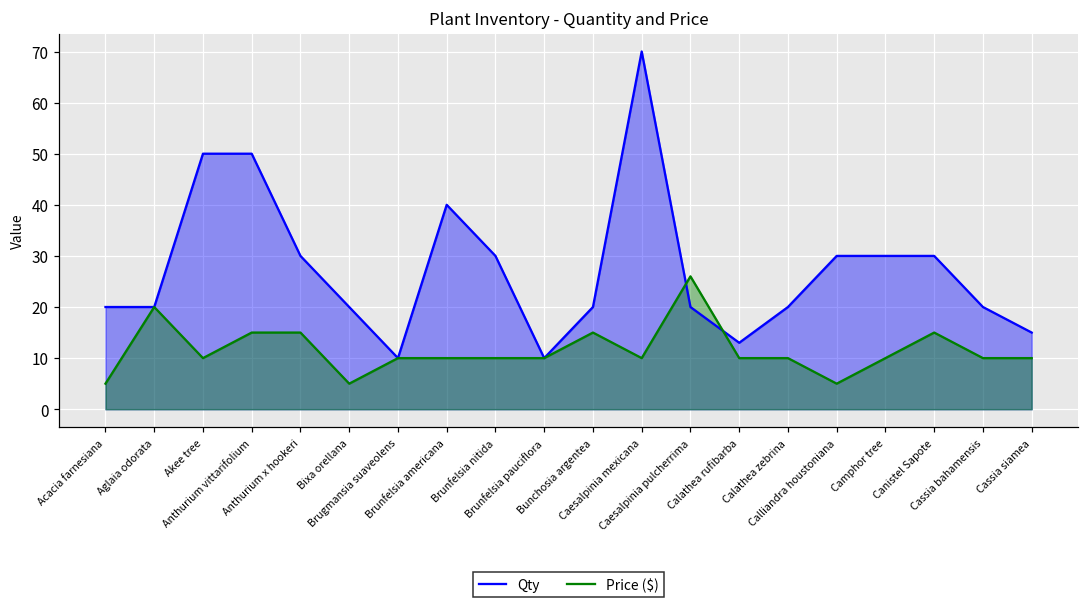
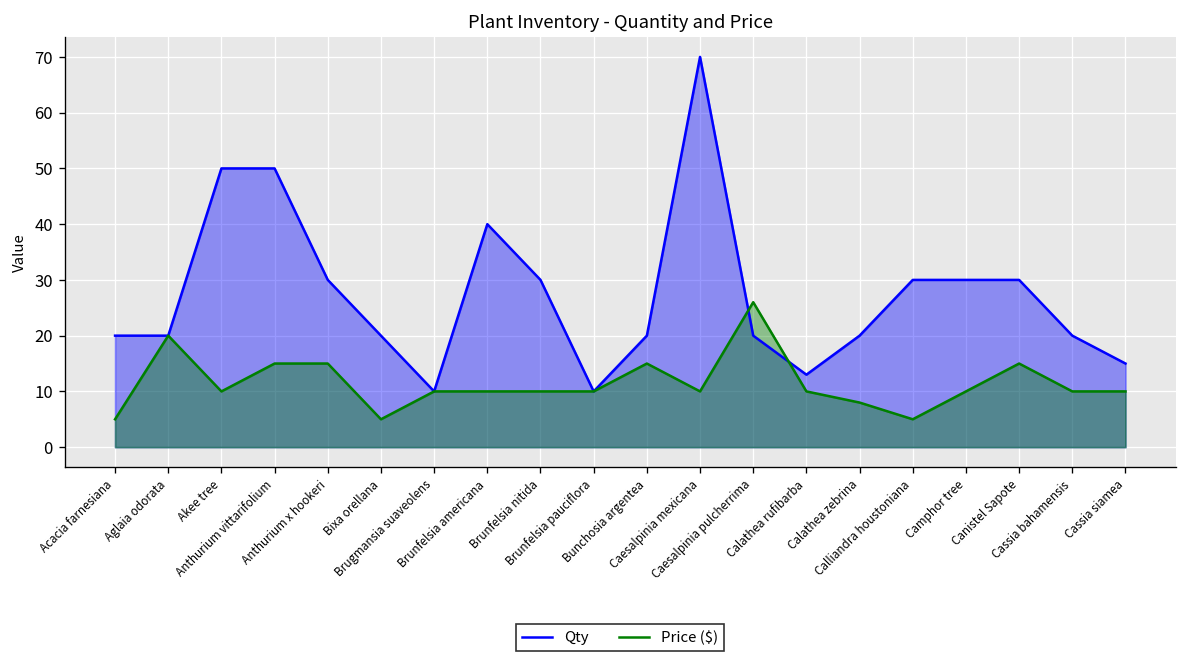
Price ($), Calathea zebrina: 10 -> 8
